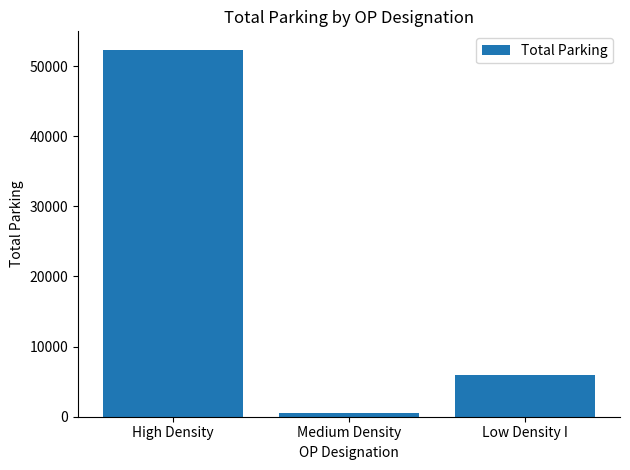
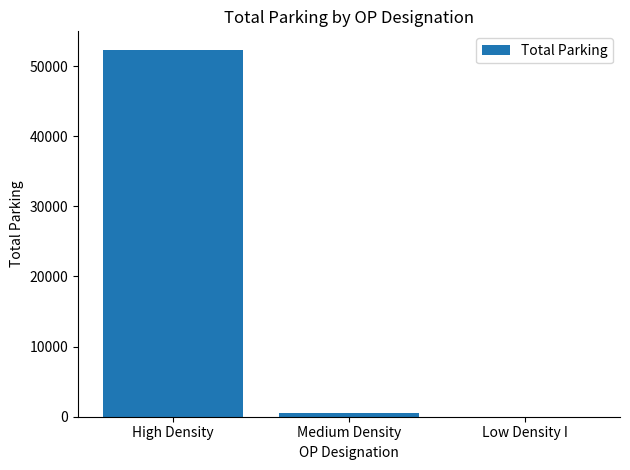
Low Density I: 6000 -> 0
